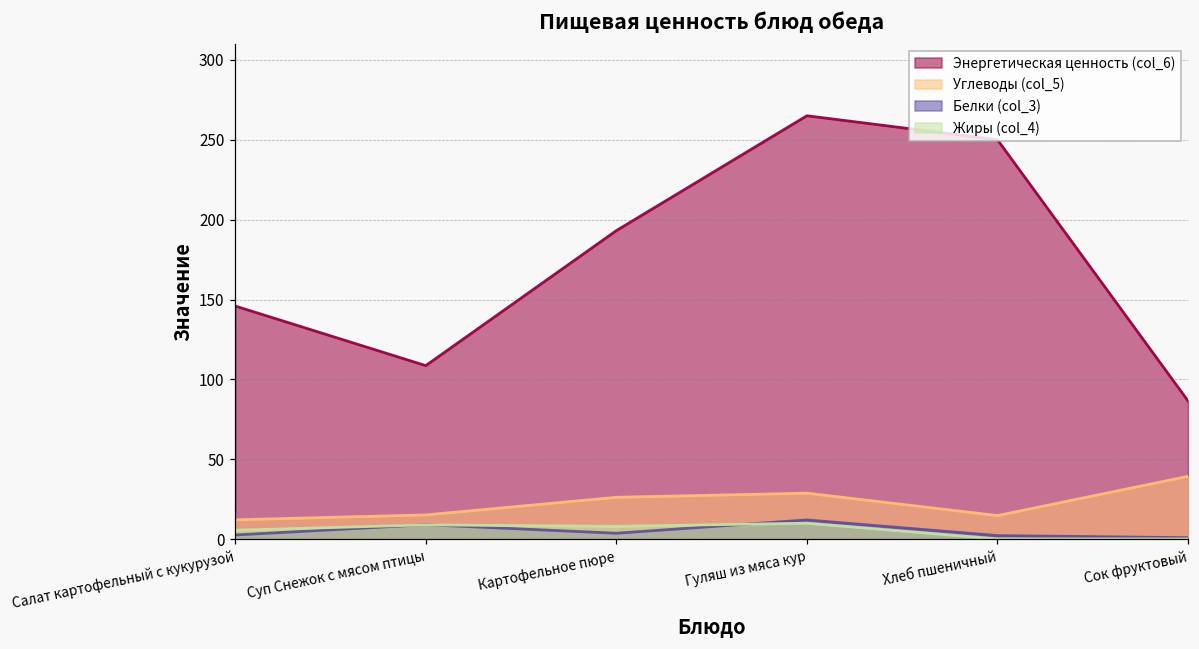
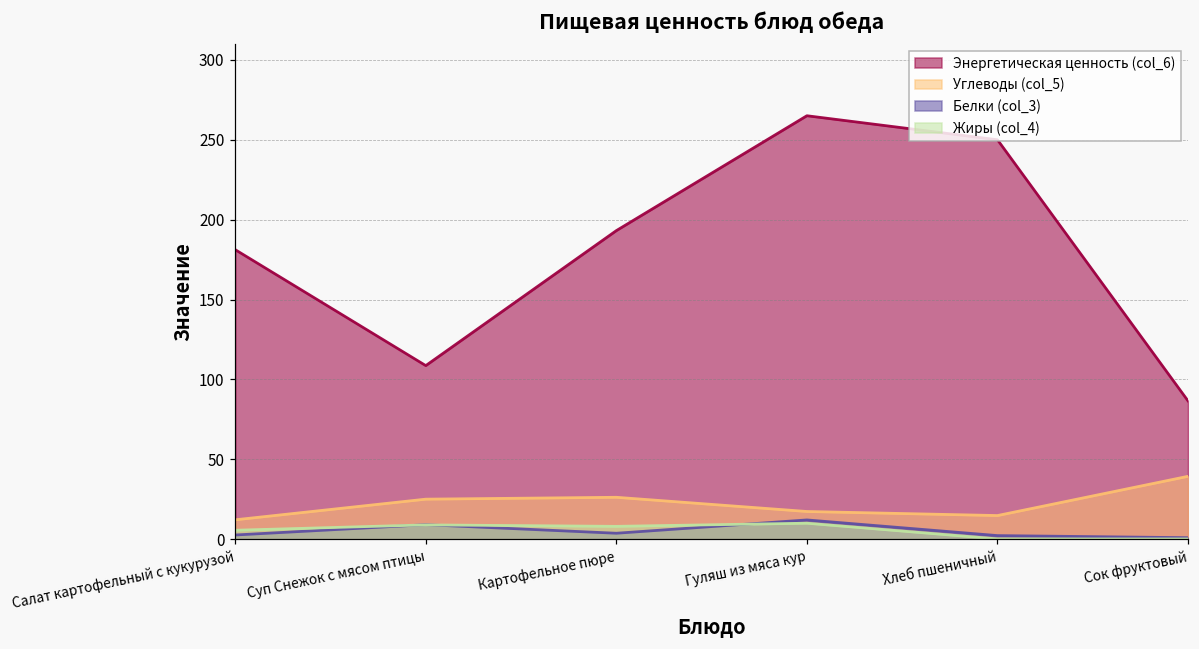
Энергетическая ценность (col_6), Салат картофельный с кукурузой: 146 -> 181
Углеводы (col_5), Суп Снежок с мясом птицы: 15 -> 25
Углеводы (col_5), Гуляш из мяса кур: 29 -> 17
